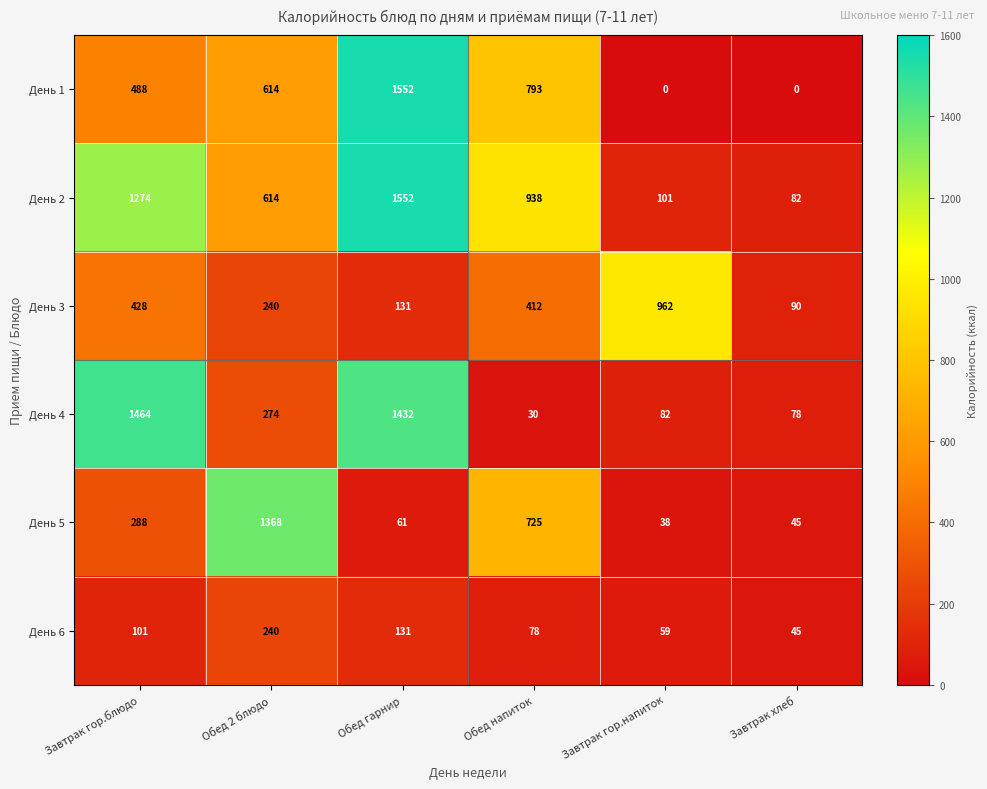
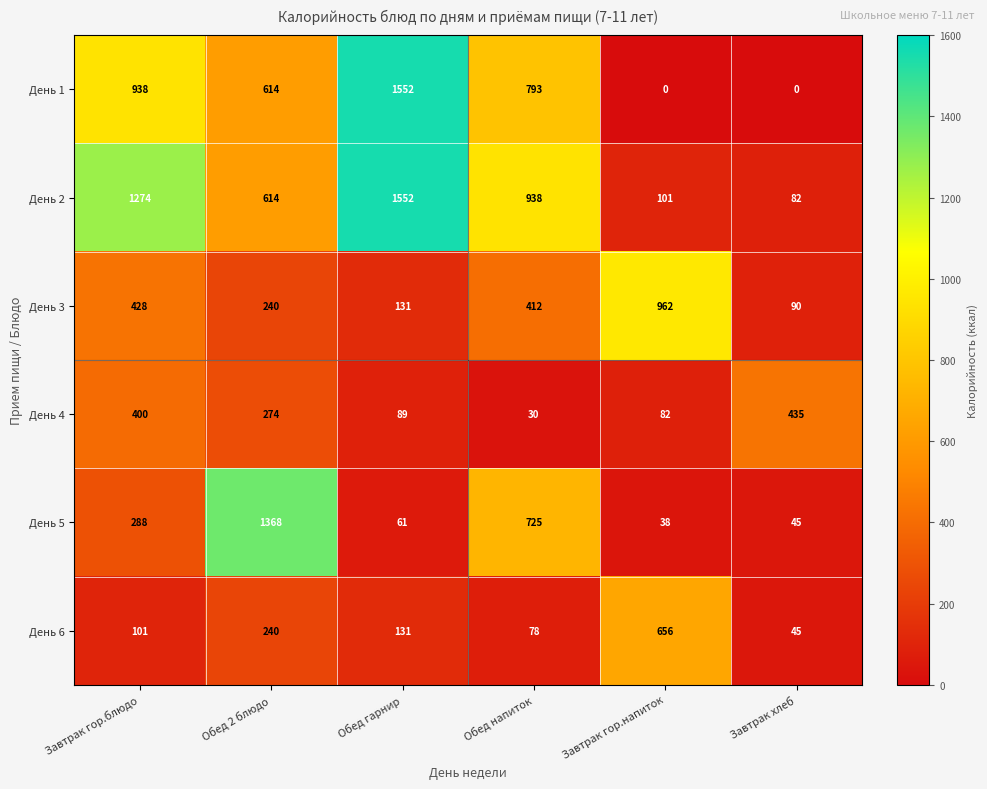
День 1, Завтрак гор.блюдо: 488 -> 938
День 4, Завтрак гор.блюдо: 1464 -> 400
День 4, Обед гарнир: 1432 -> 89
День 4, Завтрак хлеб: 78 -> 435
День 6, Завтрак гор.напиток: 59 -> 656
